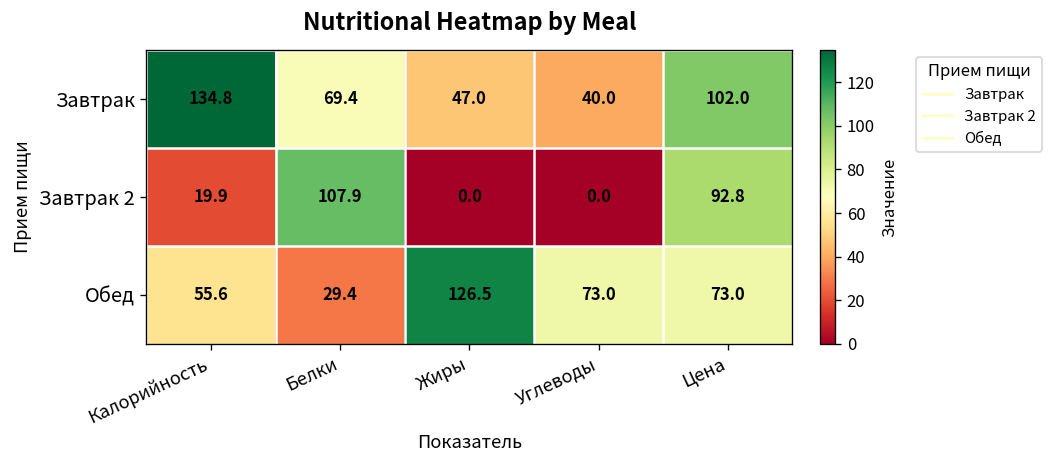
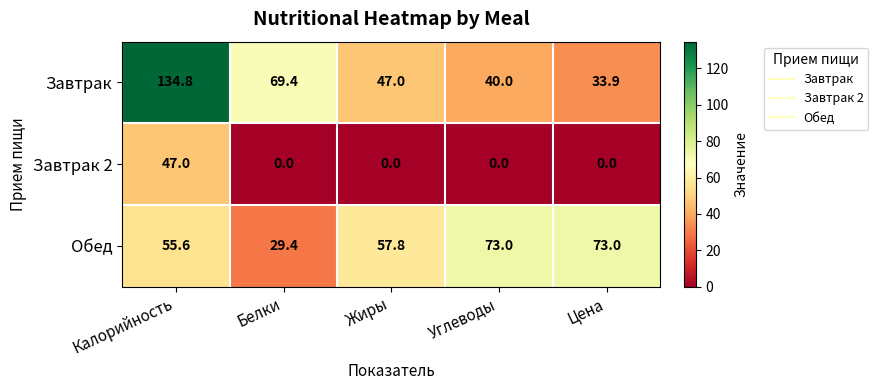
Завтрак, Цена: 102.0 -> 33.9
Завтрак 2, Калорийность: 19.9 -> 47.0
Завтрак 2, Белки: 107.9 -> 0.0
Завтрак 2, Цена: 92.8 -> 0.0
Обед, Жиры: 126.5 -> 57.8
